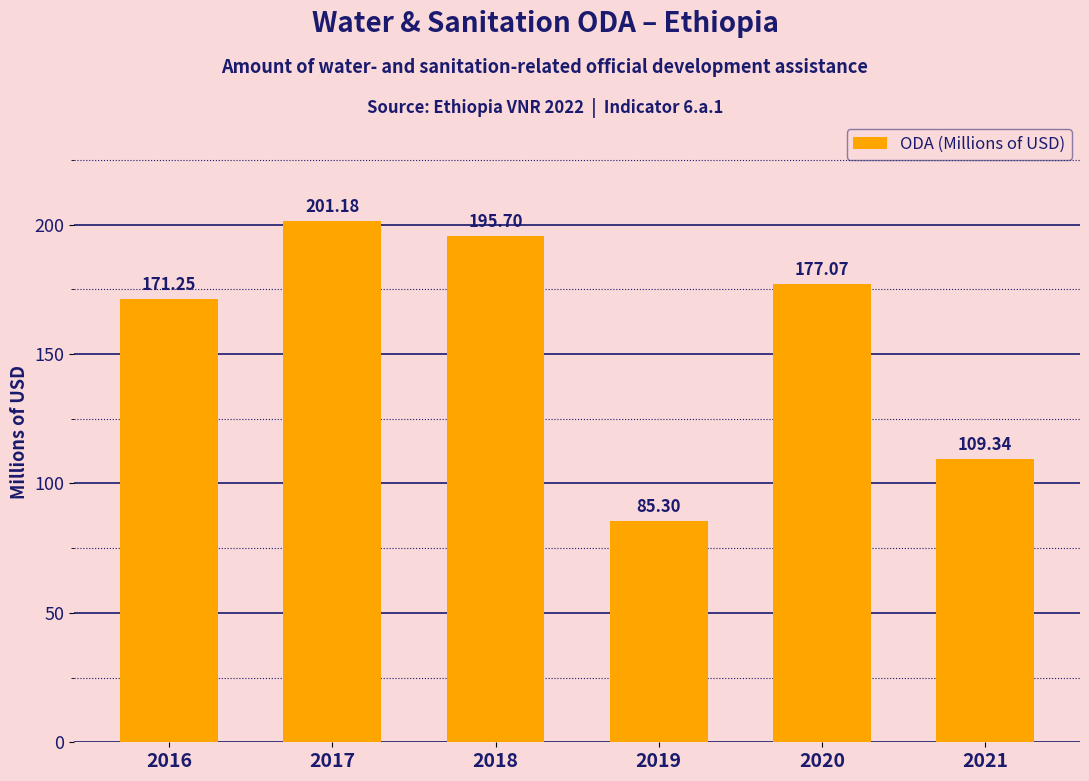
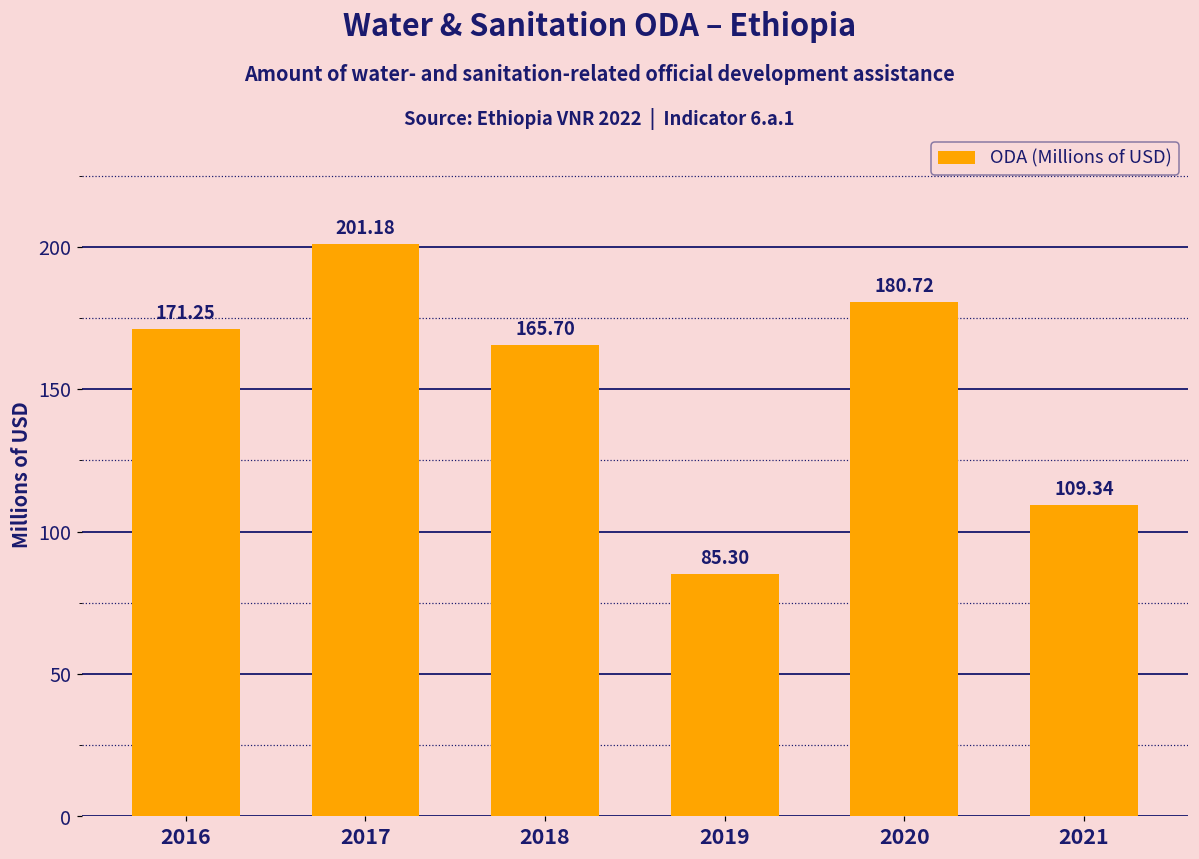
2018: 195.70 -> 165.70
2020: 177.07 -> 180.72
